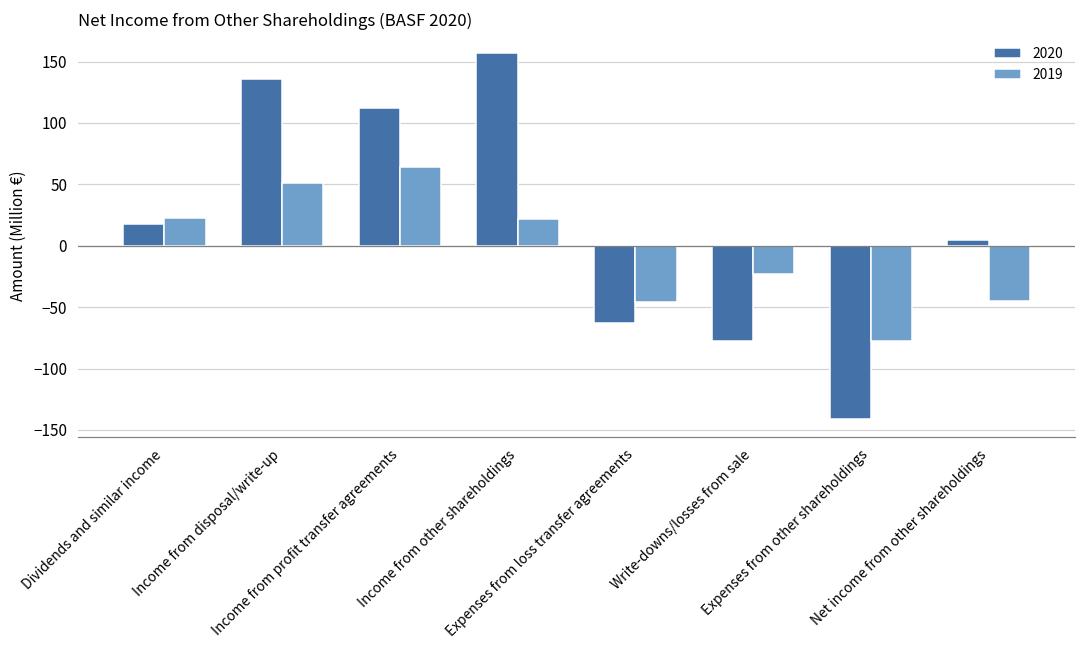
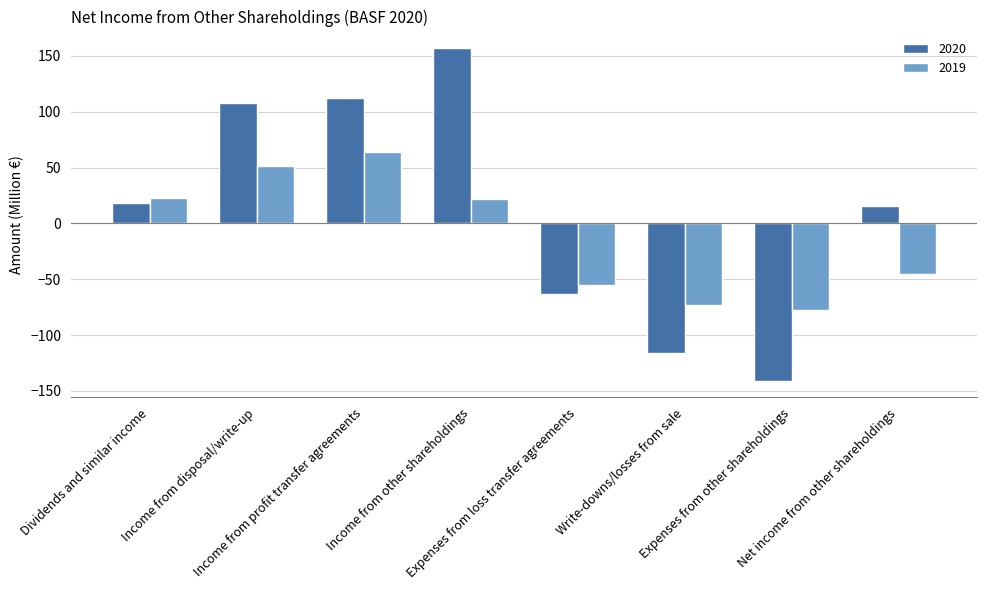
2020, Income from disposal/write-up: 136 -> 108
2019, Expenses from loss transfer agreements: -46 -> -55
2020, Write-downs/losses from sale: -78 -> -116
2019, Write-downs/losses from sale: -23 -> -73
2020, Net income from other shareholdings: 5 -> 16
